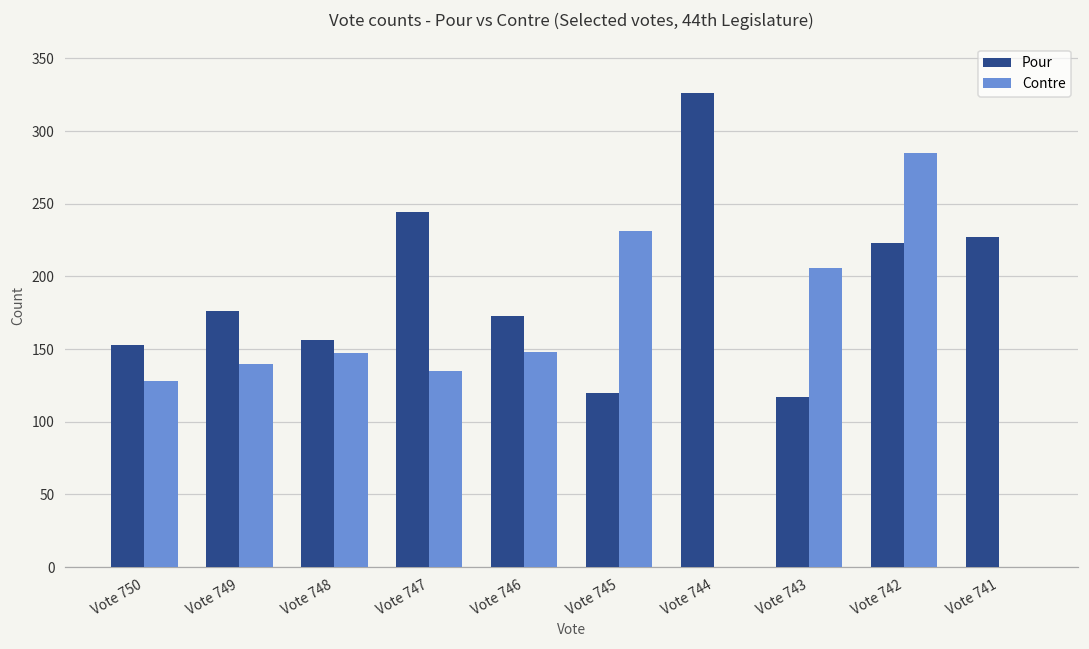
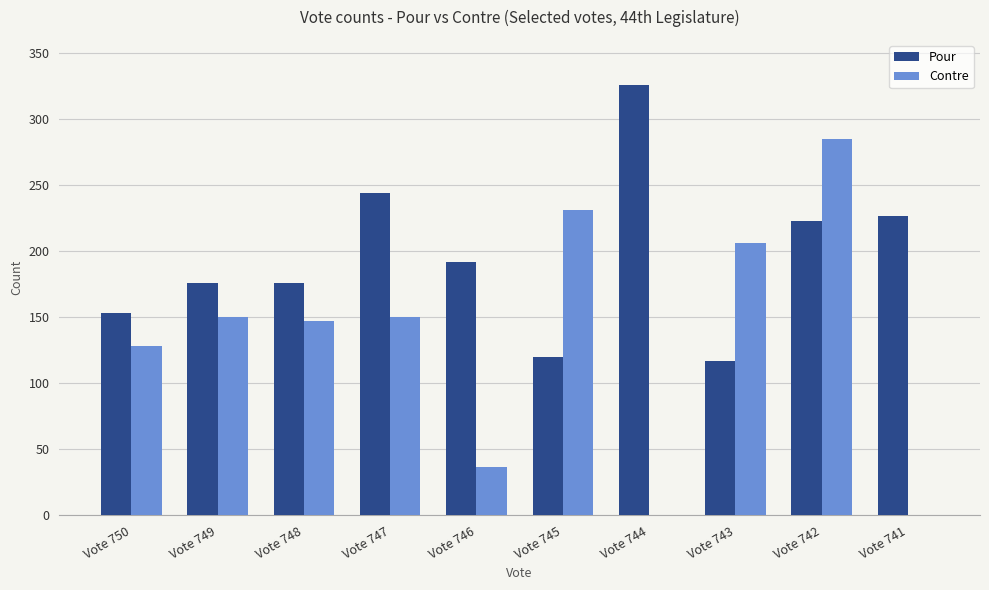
Contre, Vote 749: 140 -> 150
Pour, Vote 748: 156 -> 176
Contre, Vote 747: 135 -> 150
Pour, Vote 746: 173 -> 192
Contre, Vote 746: 148 -> 37
